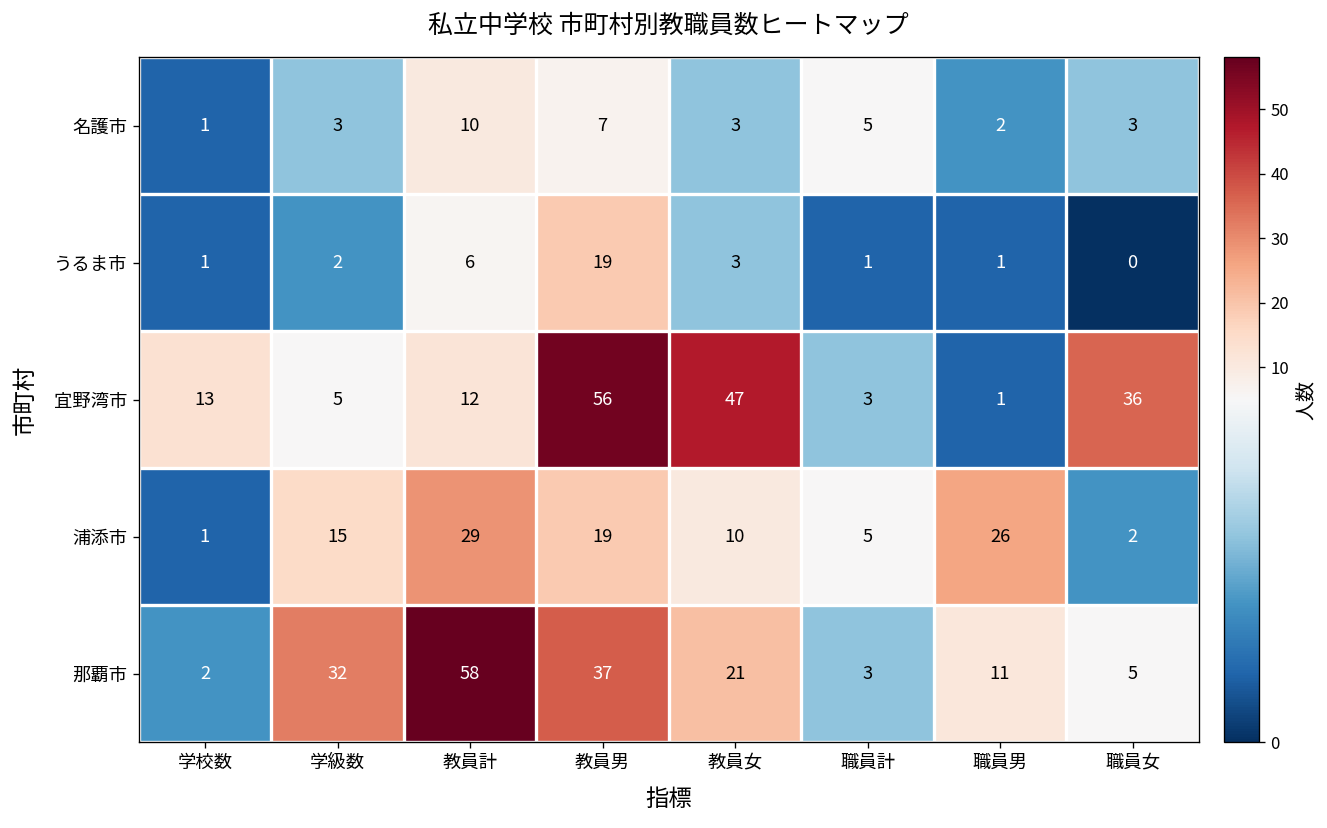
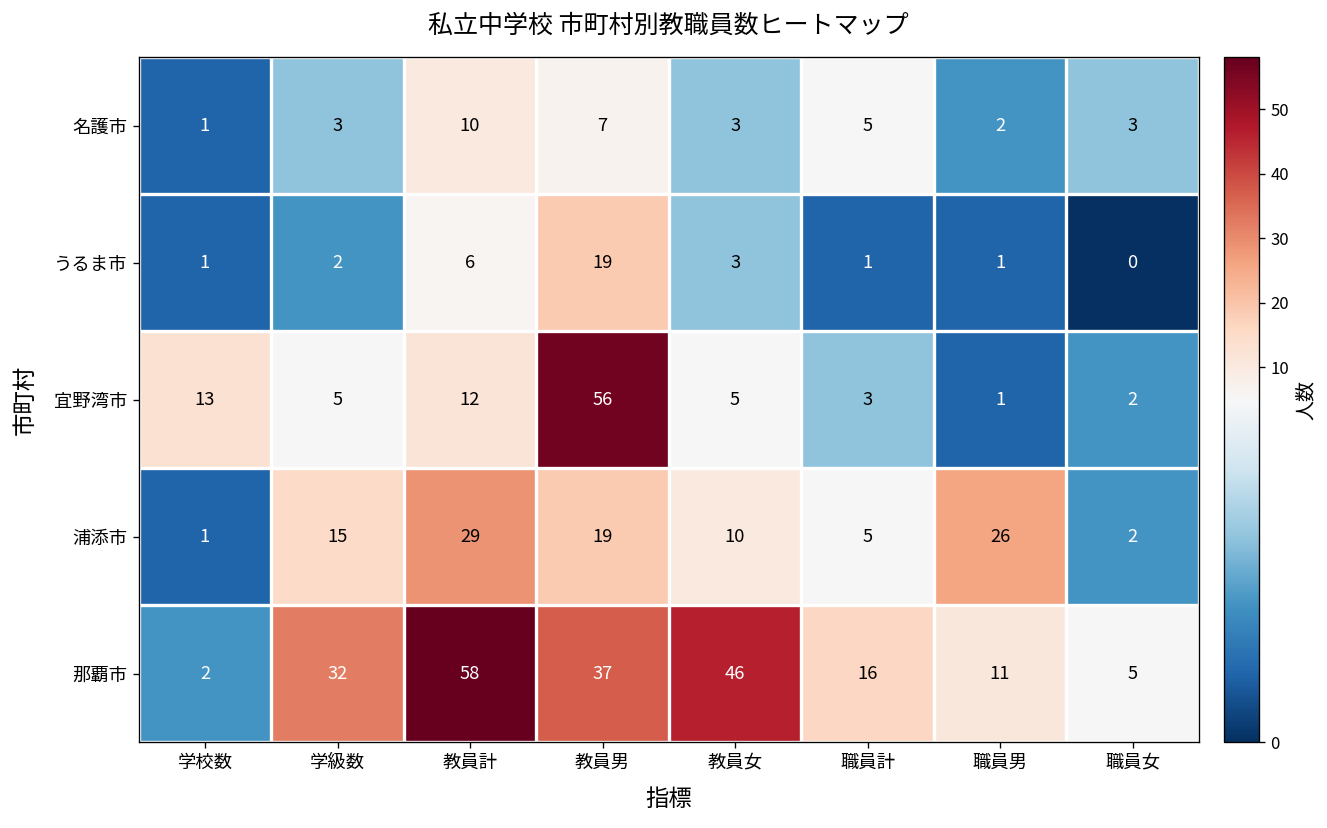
宜野湾市, 教員女: 47 -> 5
宜野湾市, 職員女: 36 -> 2
那覇市, 教員女: 21 -> 46
那覇市, 職員計: 3 -> 16
